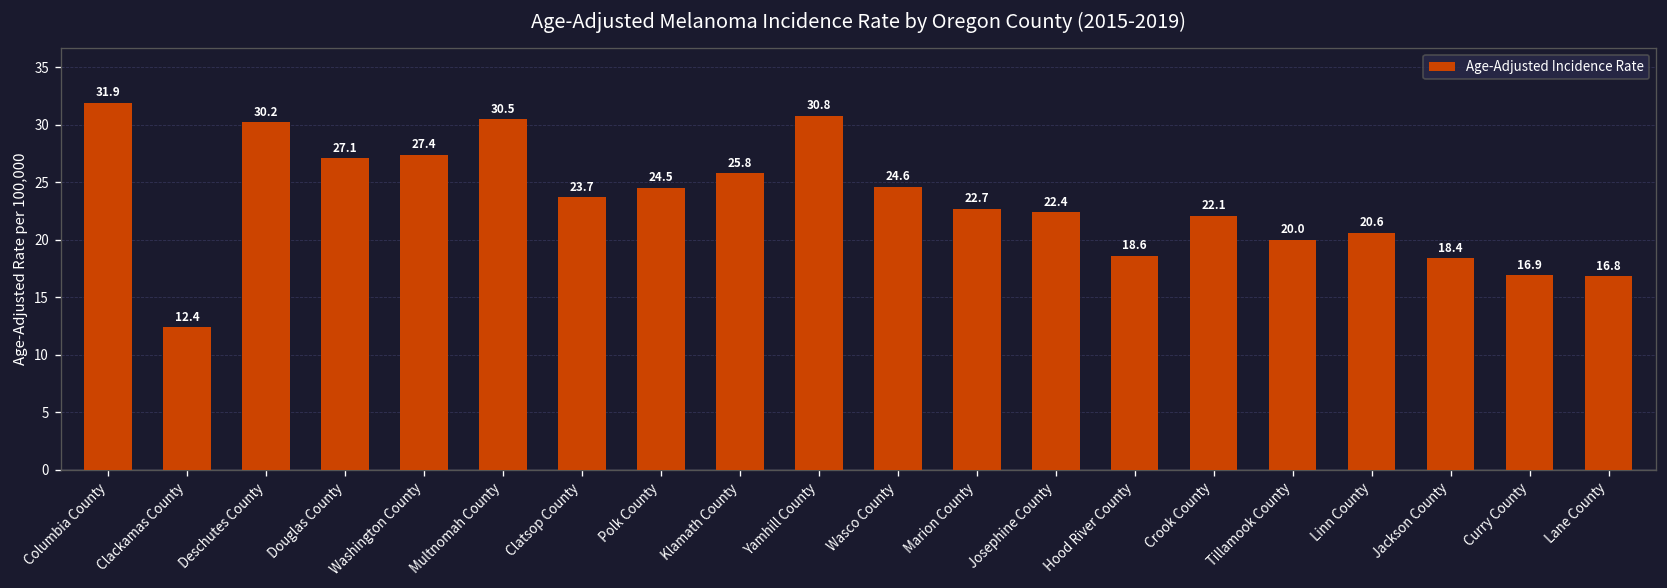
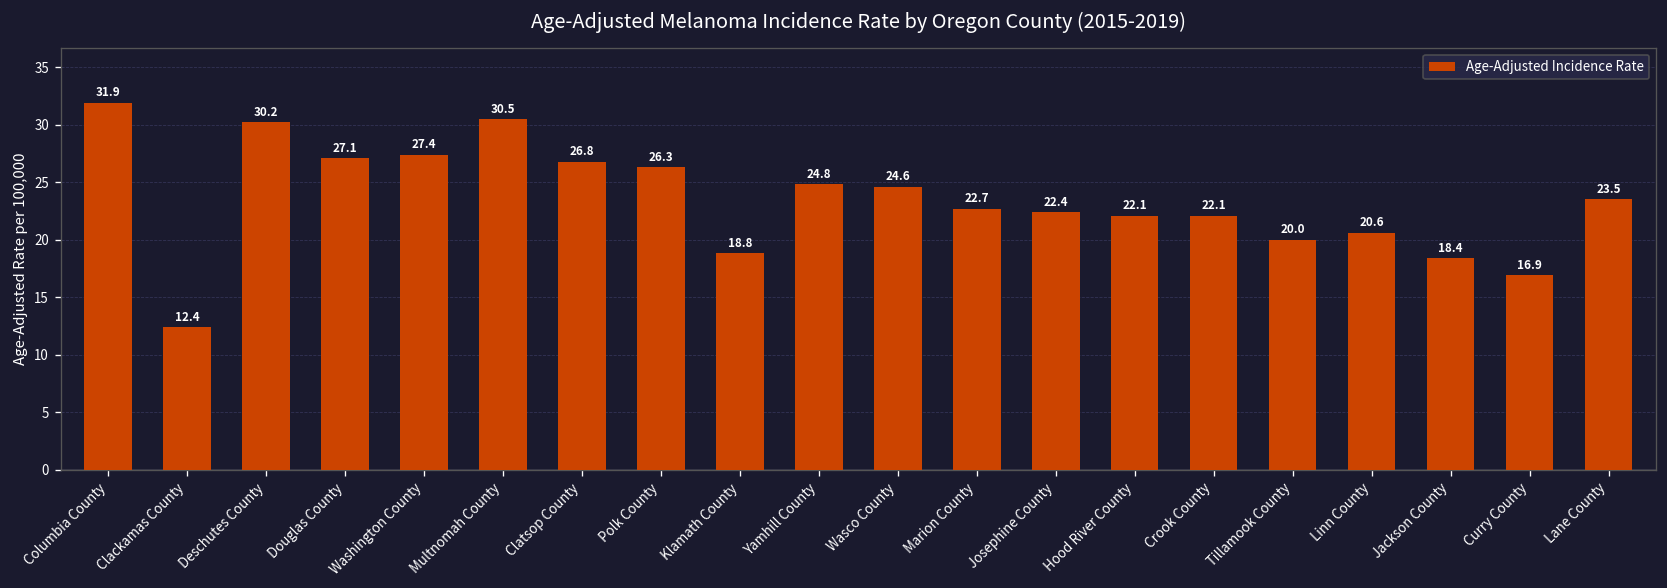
Clatsop County: 23.7 -> 26.8
Polk County: 24.5 -> 26.3
Klamath County: 25.8 -> 18.8
Yamhill County: 30.8 -> 24.8
Hood River County: 18.6 -> 22.1
Lane County: 16.8 -> 23.5
